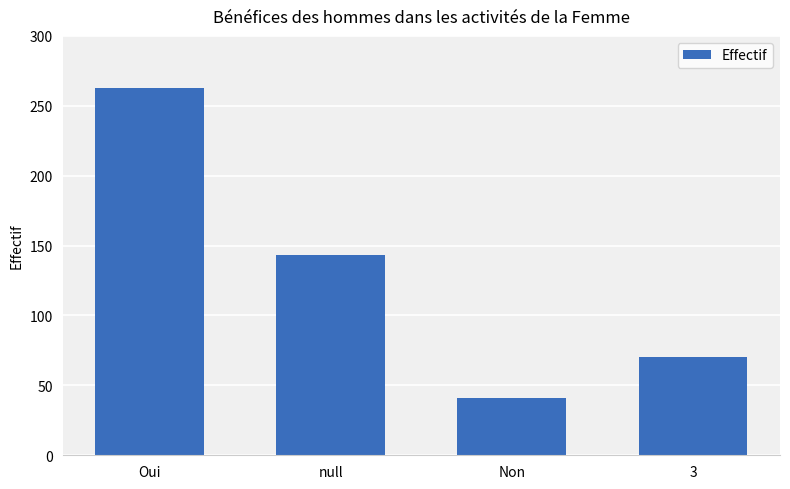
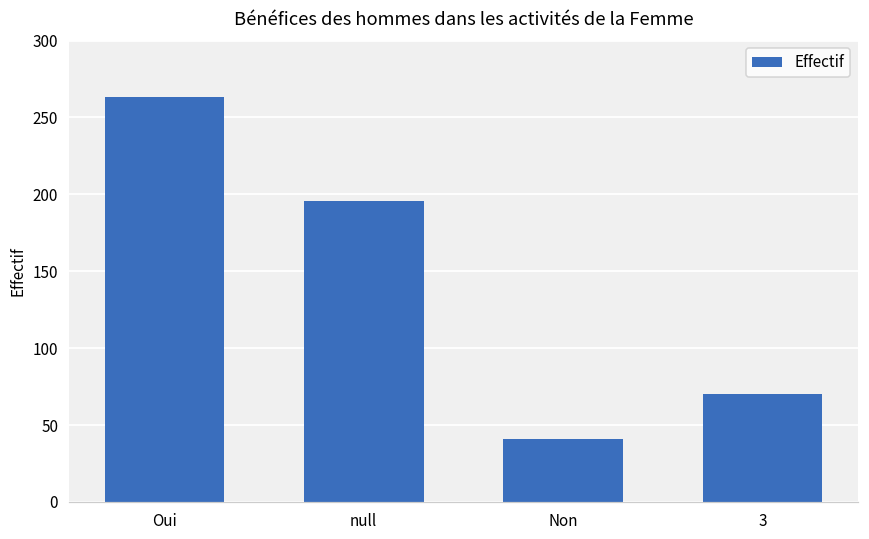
null: 143 -> 196
